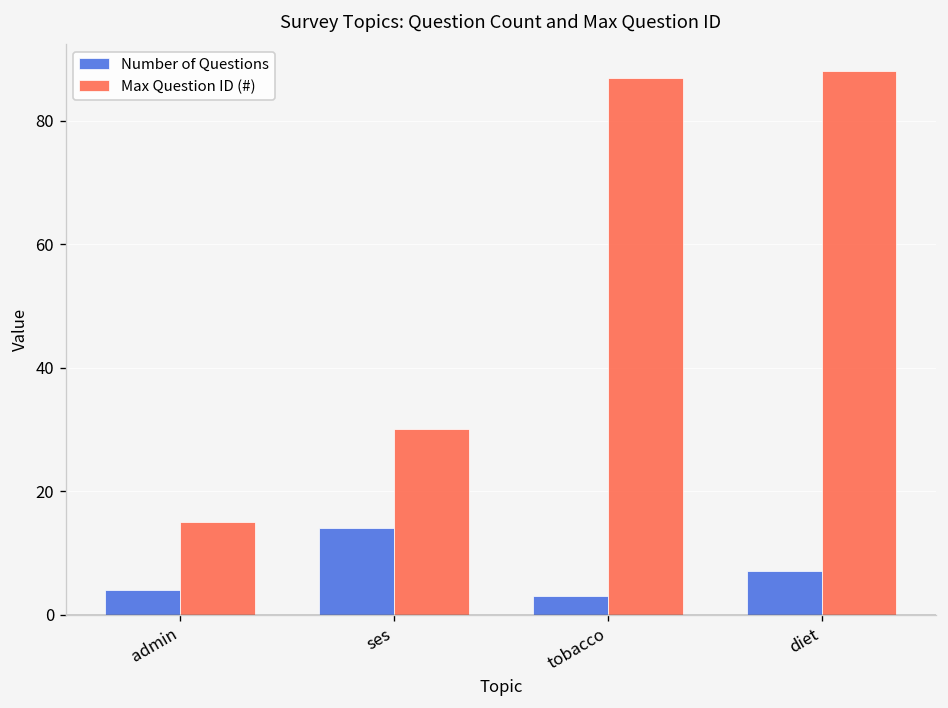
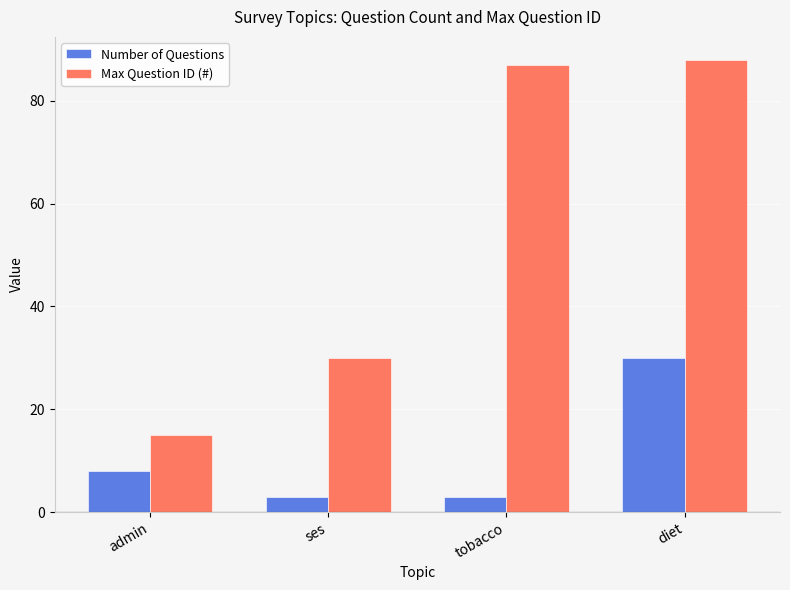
Number of Questions, admin: 4 -> 8
Number of Questions, ses: 14 -> 3
Number of Questions, diet: 7 -> 30
